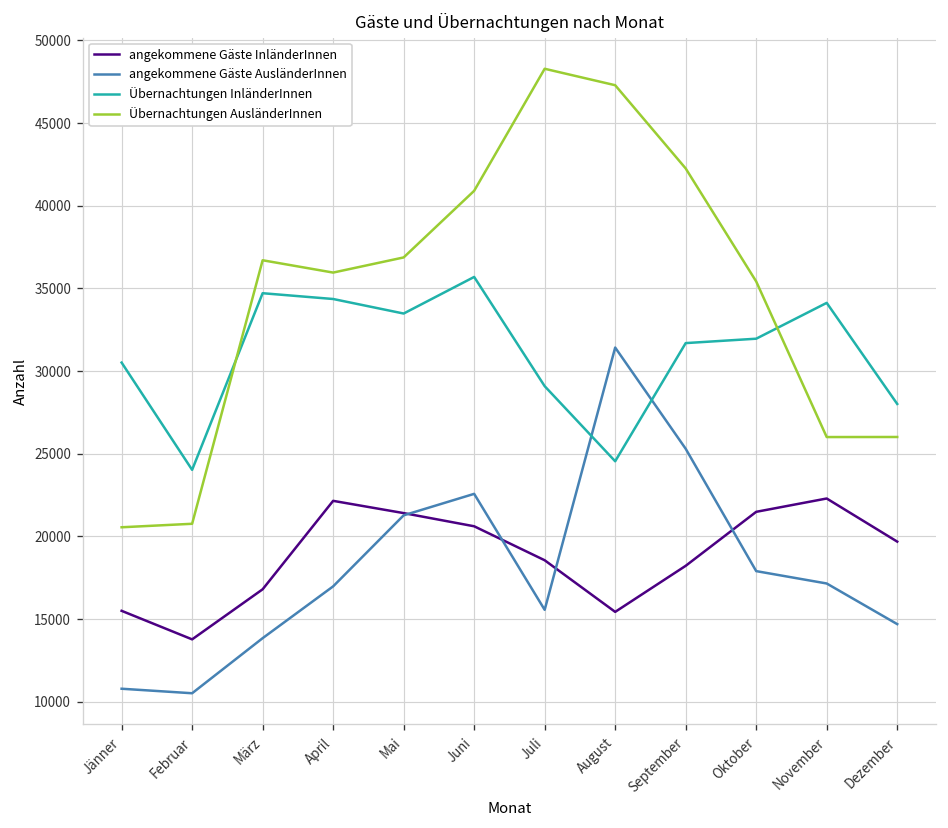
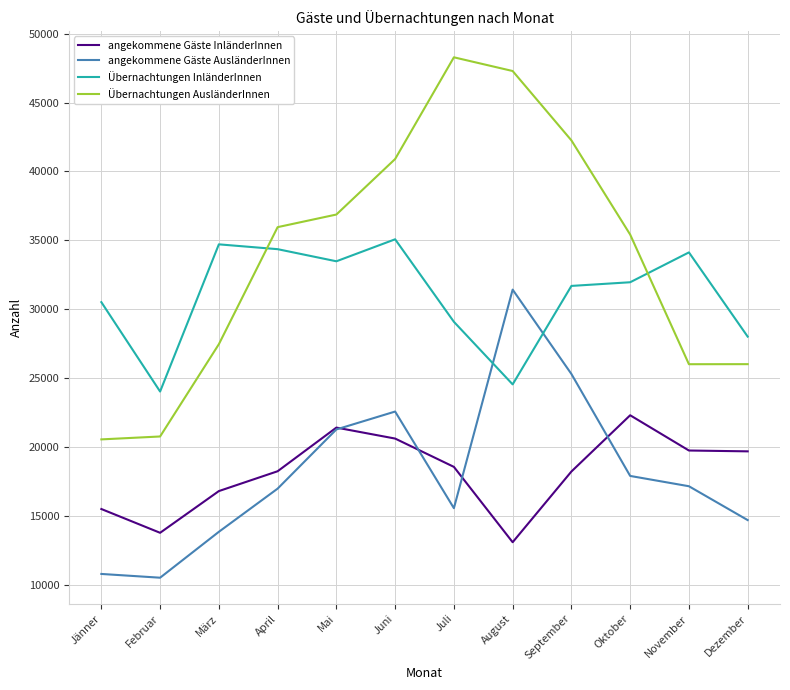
Übernachtungen AusländerInnen, März: 36700 -> 27500
angekommene Gäste InländerInnen, April: 22200 -> 18200
Übernachtungen InländerInnen, Juni: 35700 -> 35100
angekommene Gäste InländerInnen, August: 15400 -> 13100
angekommene Gäste InländerInnen, Oktober: 21500 -> 22300
angekommene Gäste InländerInnen, November: 22300 -> 19700
